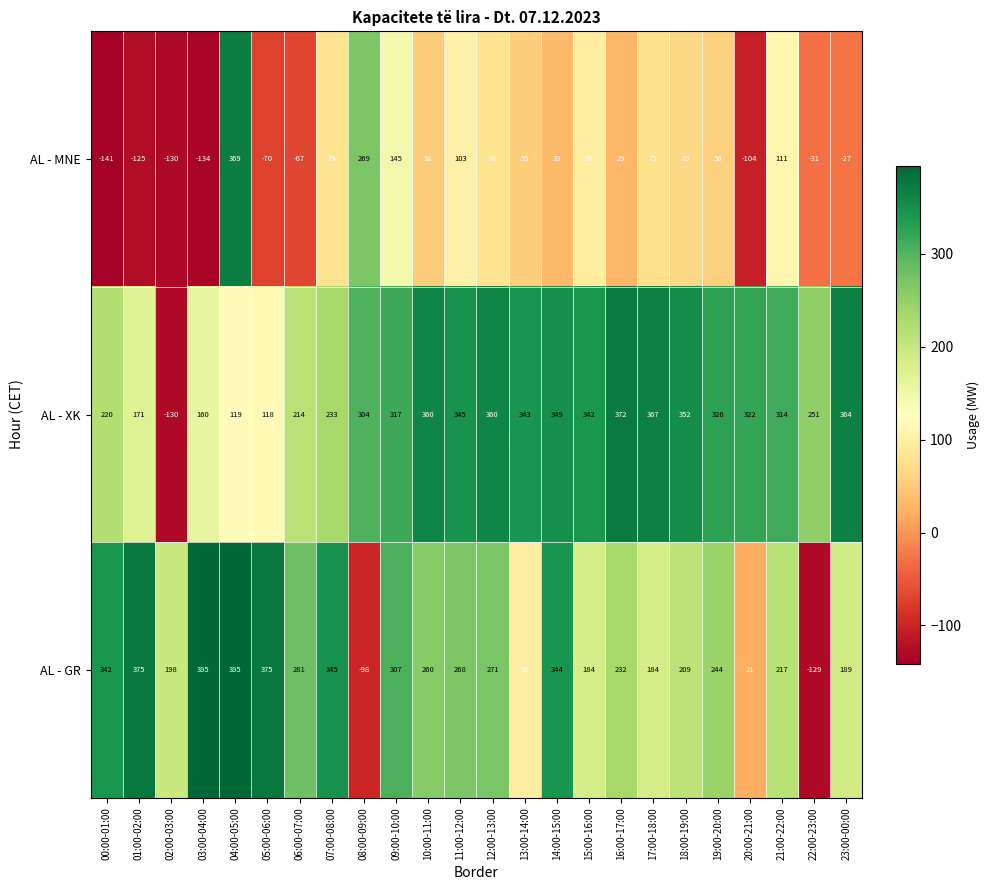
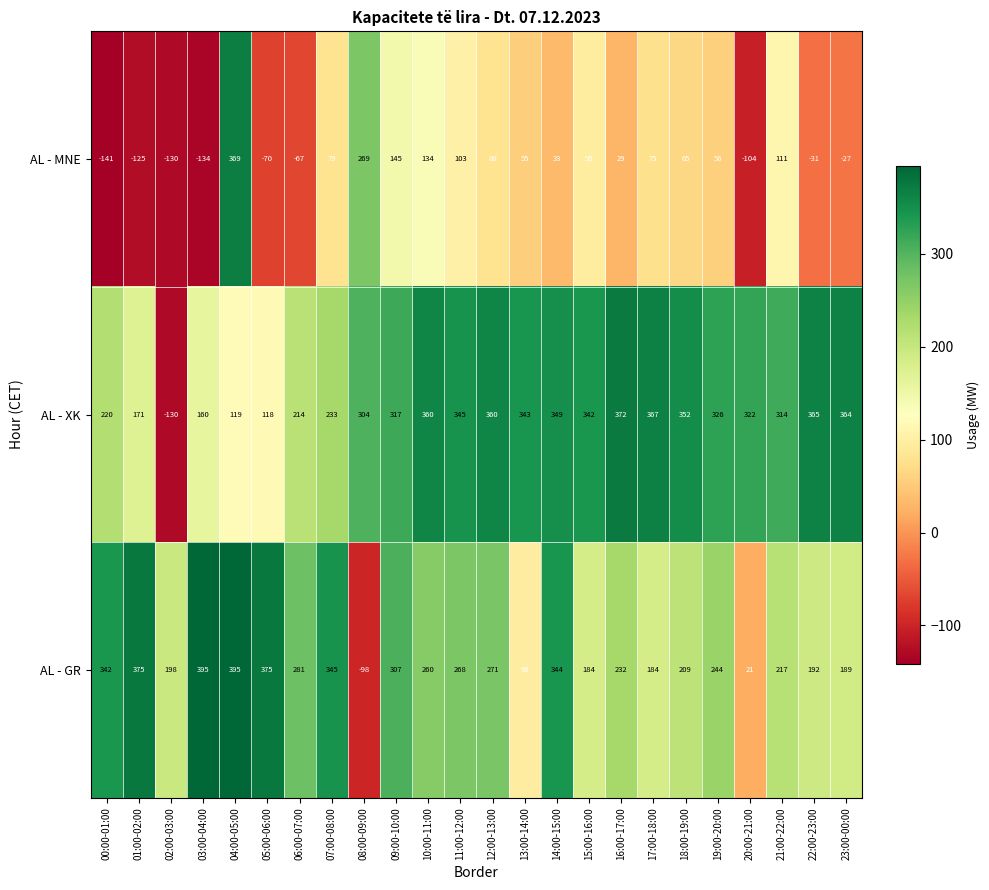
AL - MNE, 10:00-11:00: 52 -> 134
AL - XK, 22:00-23:00: 251 -> 365
AL - GR, 22:00-23:00: -129 -> 192
